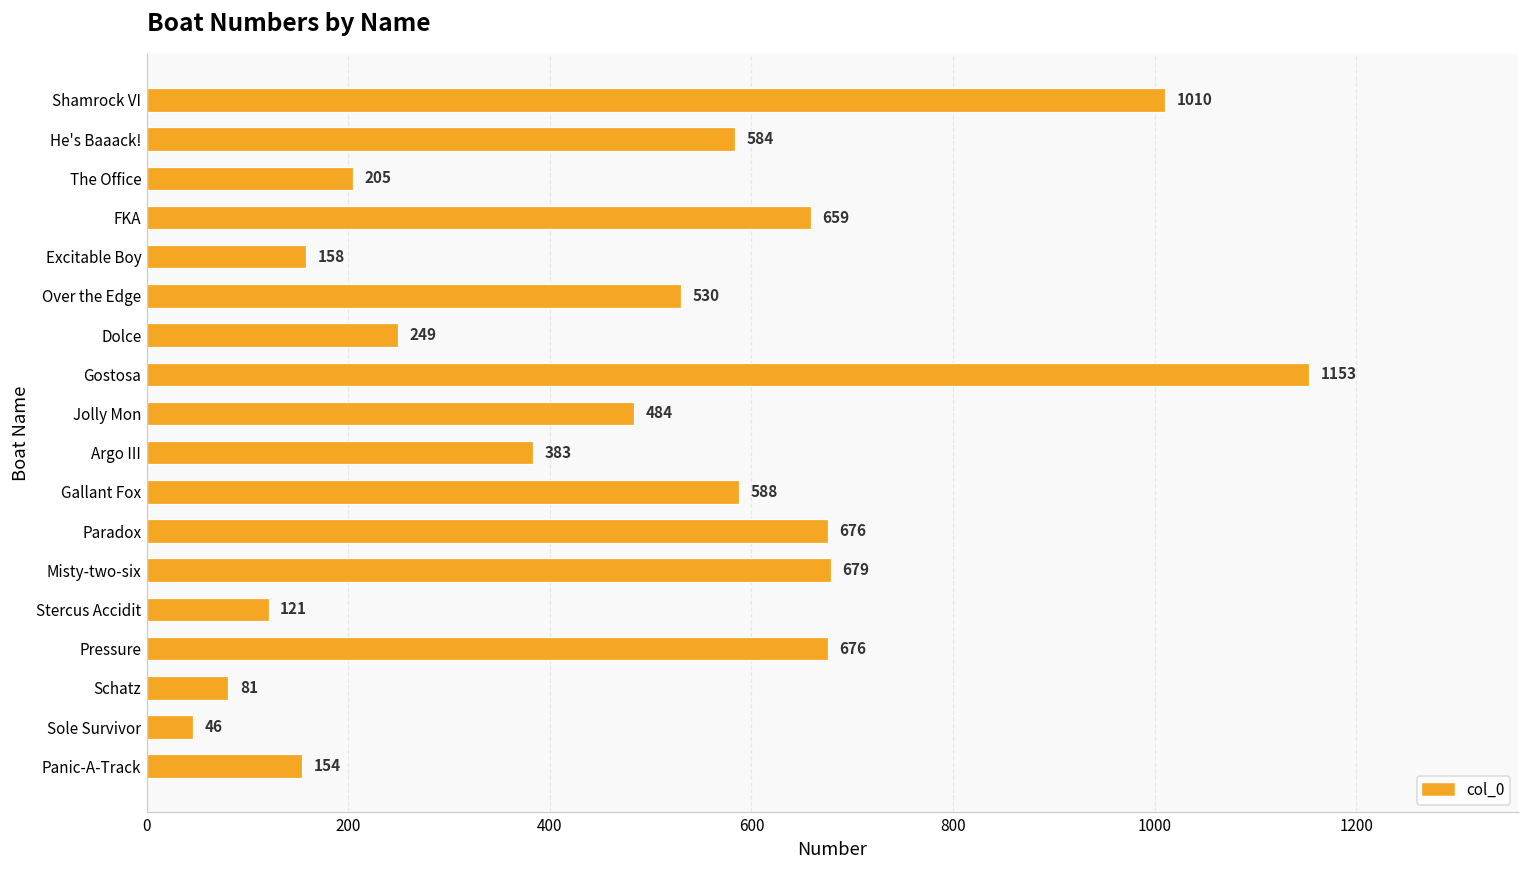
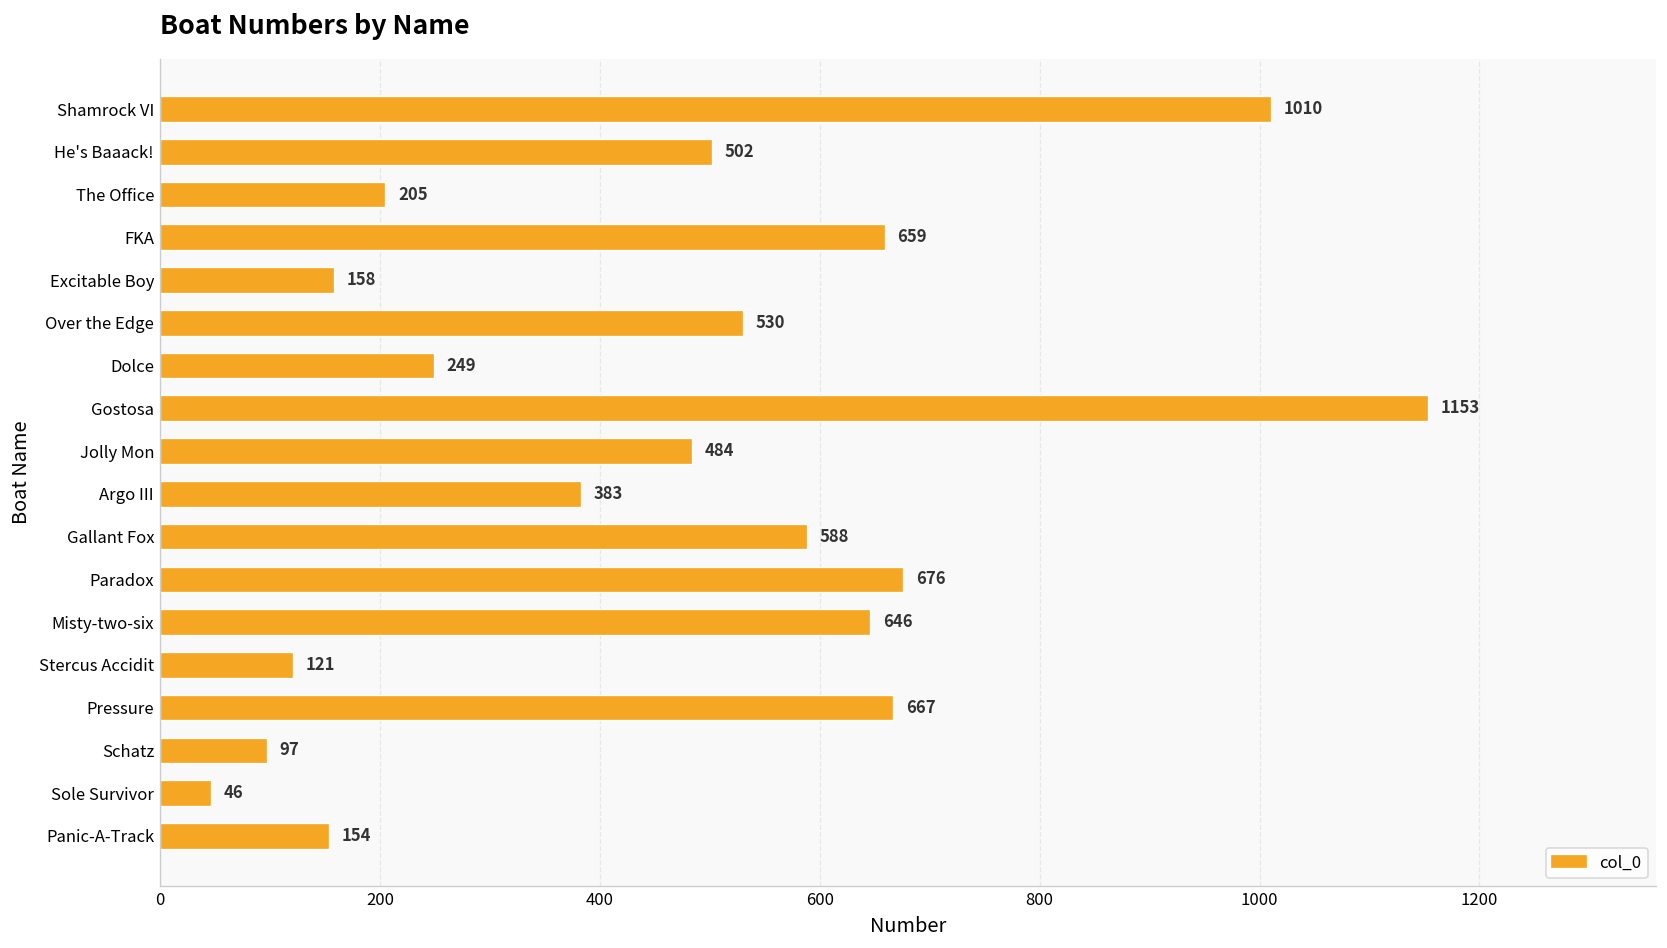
He's Baaack!: 584 -> 502
Misty-two-six: 679 -> 646
Pressure: 676 -> 667
Schatz: 81 -> 97
